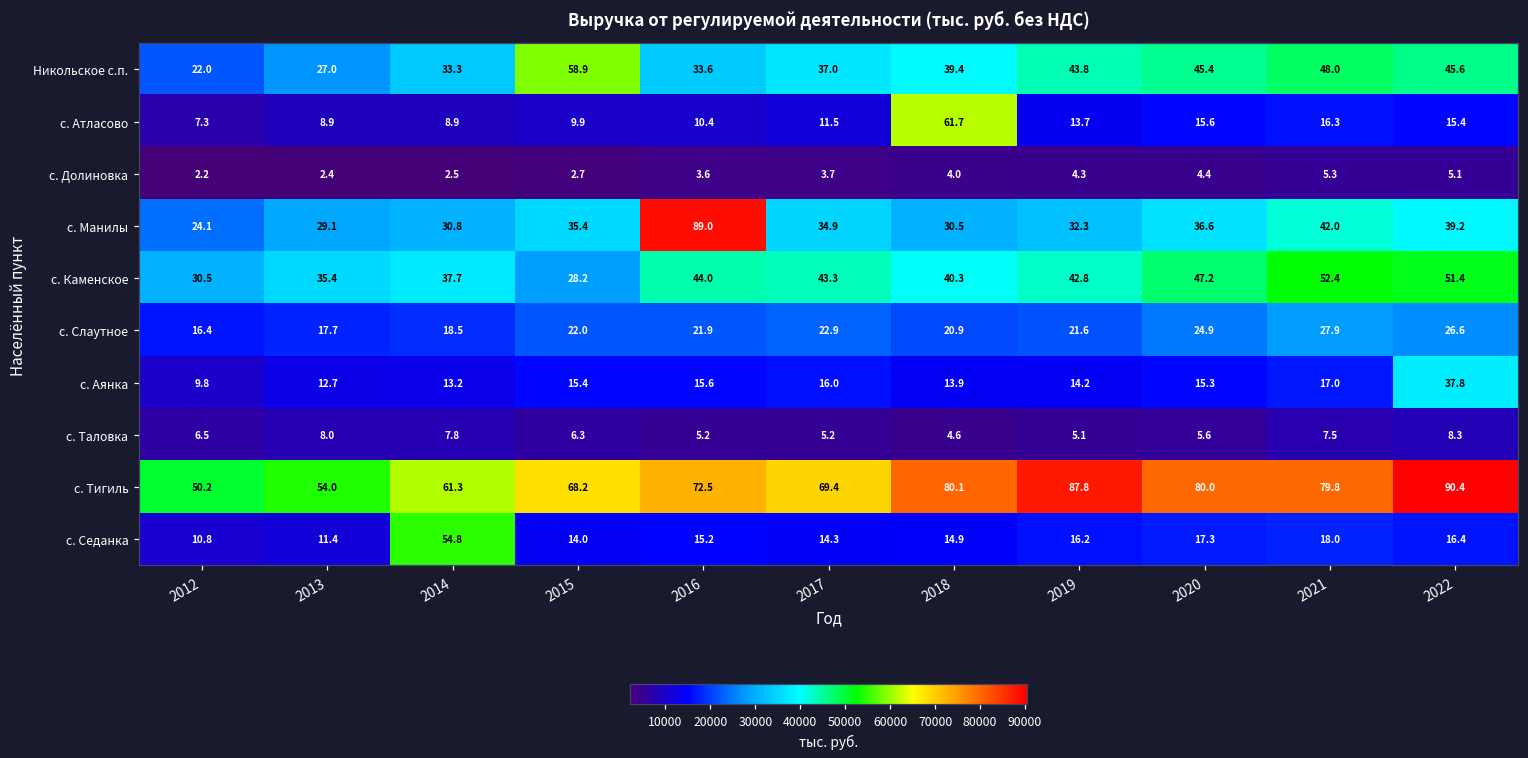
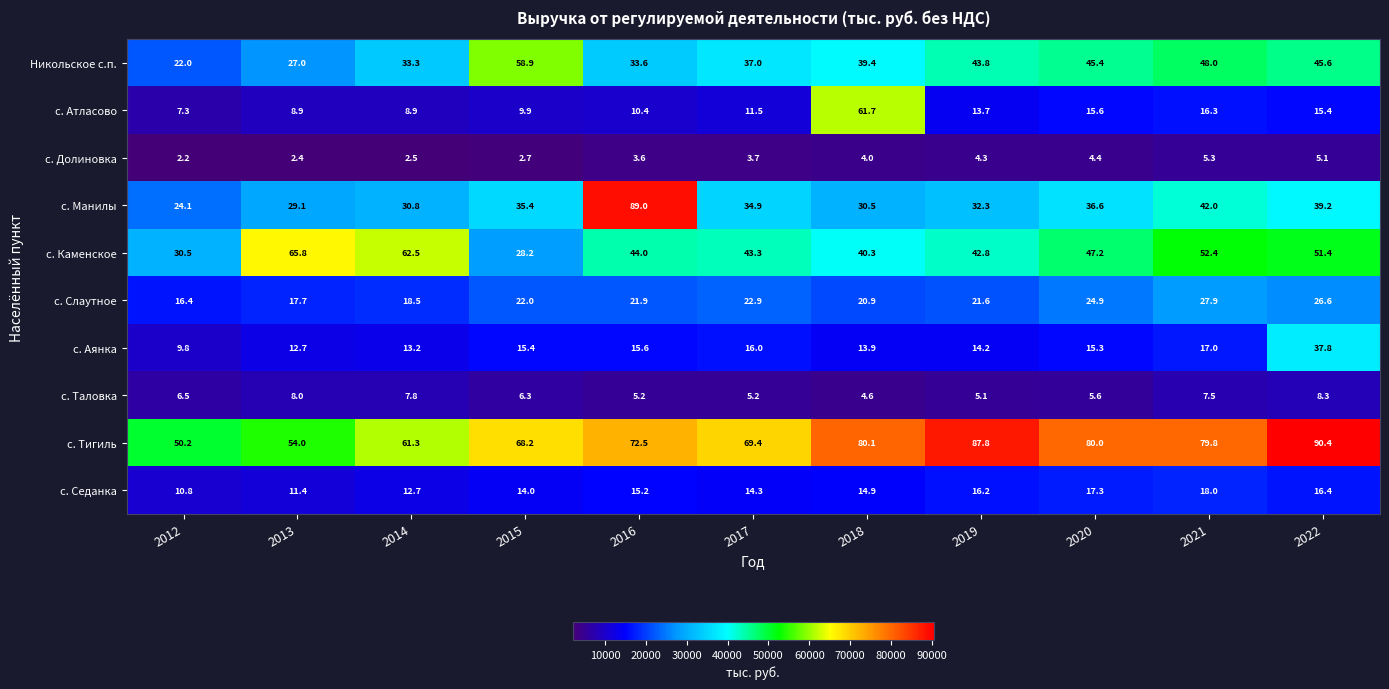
с. Каменское, 2013: 35.4 -> 65.8
с. Каменское, 2014: 37.7 -> 62.5
с. Седанка, 2014: 54.8 -> 12.7
